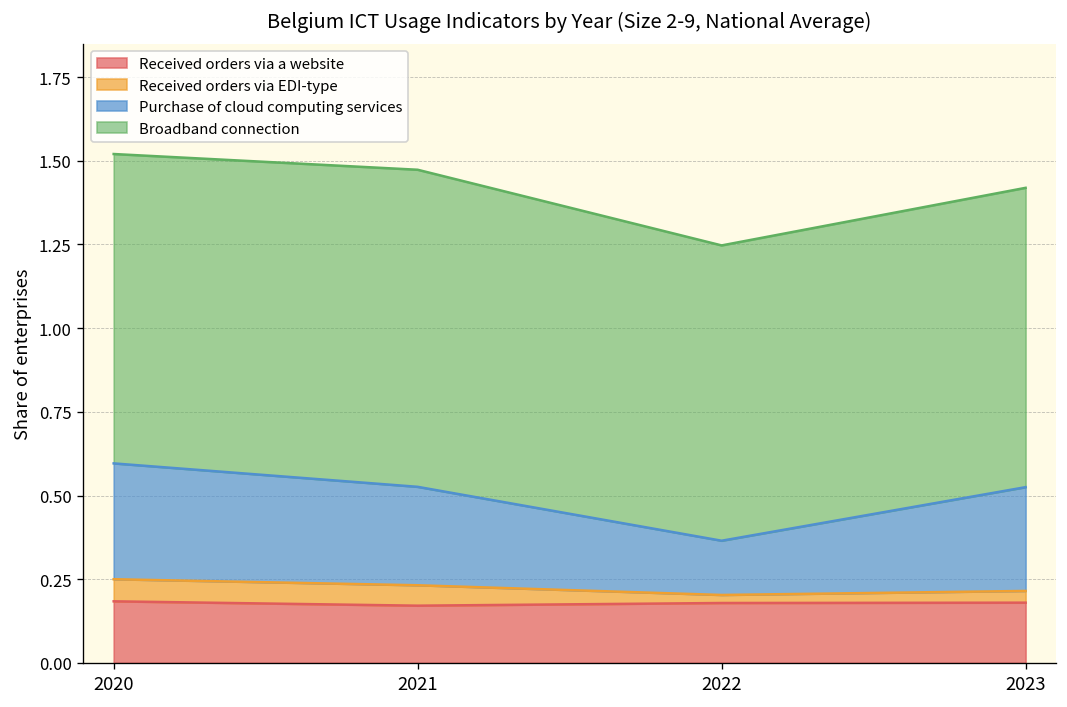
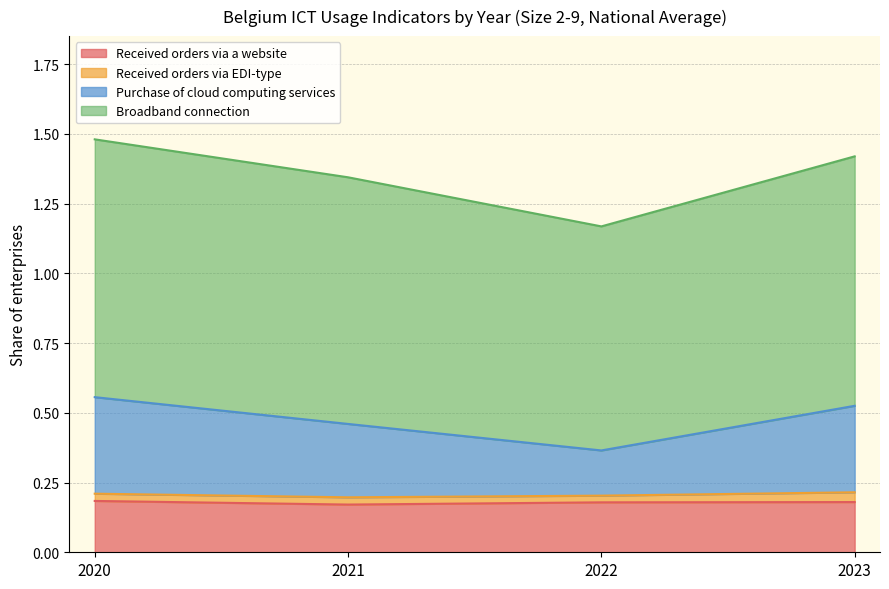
Received orders via EDI-type, 2020: 0.07 -> 0.03
Received orders via EDI-type, 2021: 0.06 -> 0.03
Purchase of cloud computing services, 2021: 0.29 -> 0.26
Broadband connection, 2021: 0.95 -> 0.88
Broadband connection, 2022: 0.88 -> 0.80
